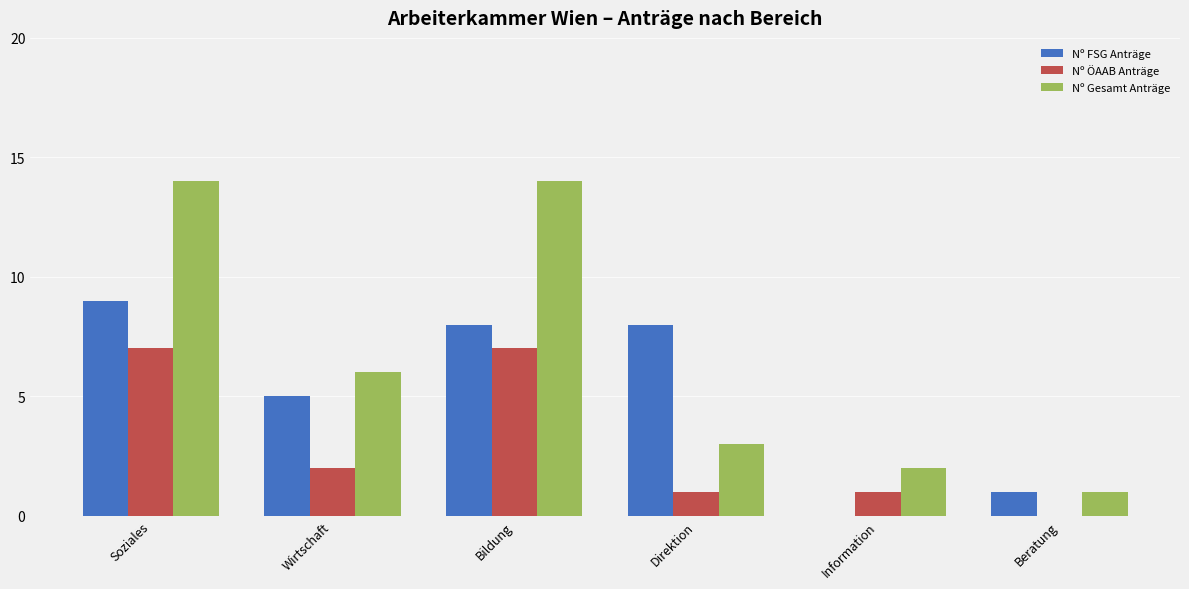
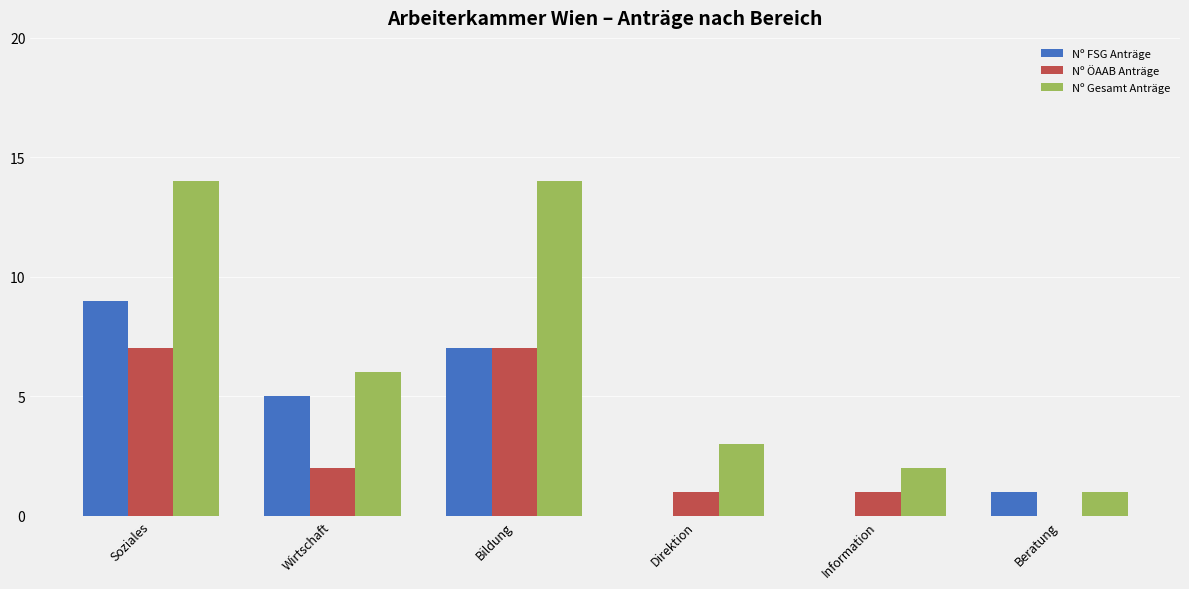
Nº FSG Anträge, Bildung: 8 -> 7
Nº FSG Anträge, Direktion: 8 -> 0
